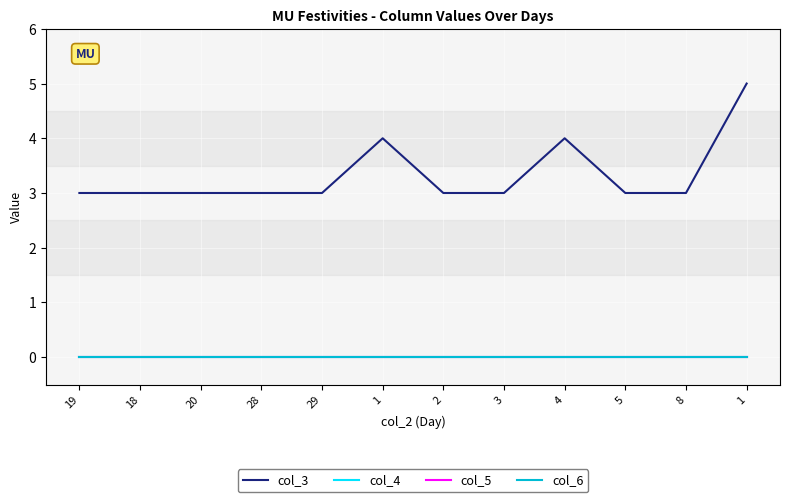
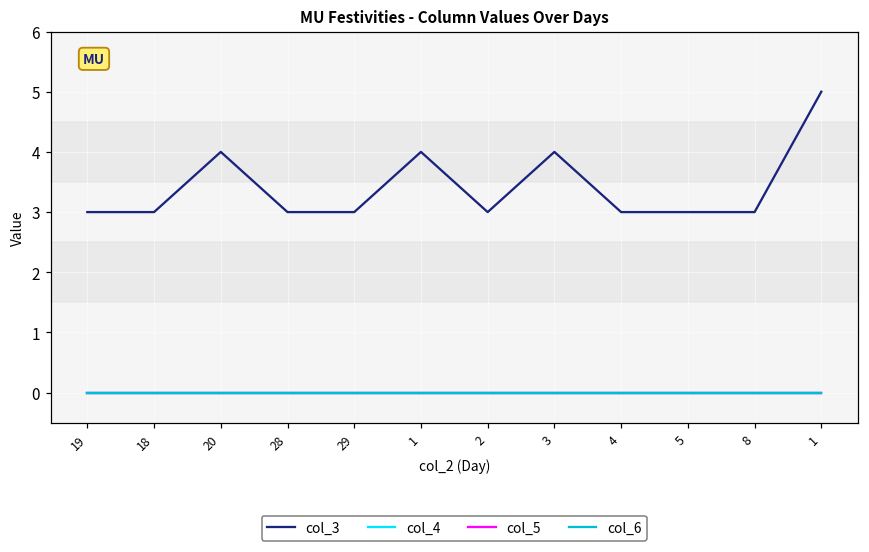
col_3, 20: 3 -> 4
col_3, 3: 3 -> 4
col_3, 4: 4 -> 3
